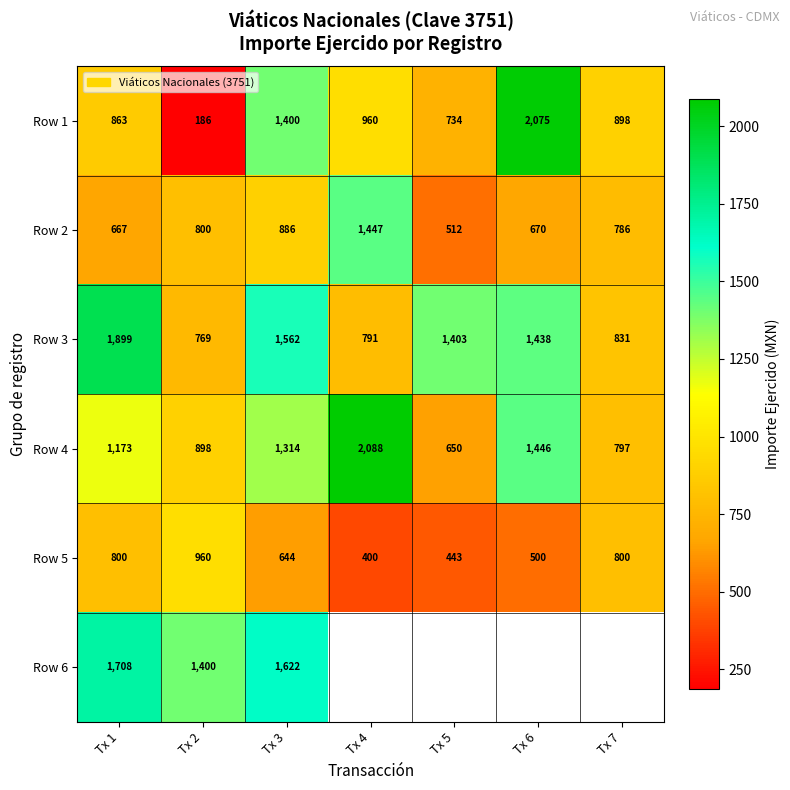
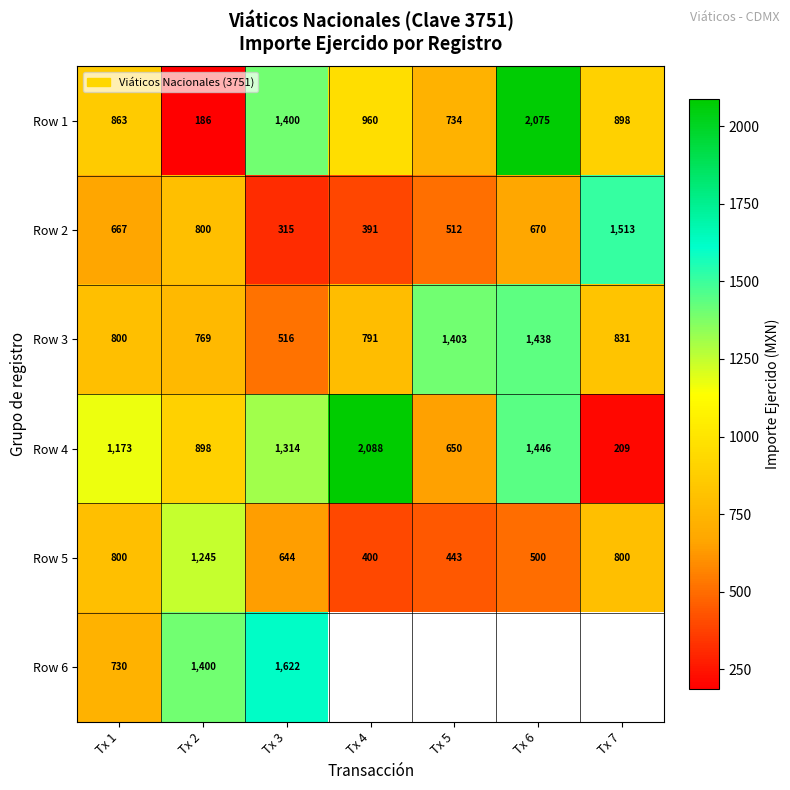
Row 2, Tx 3: 886 -> 315
Row 2, Tx 4: 1,447 -> 391
Row 2, Tx 7: 786 -> 1,513
Row 3, Tx 1: 1,899 -> 800
Row 3, Tx 3: 1,562 -> 516
Row 4, Tx 7: 797 -> 209
Row 5, Tx 2: 960 -> 1,245
Row 6, Tx 1: 1,708 -> 730
